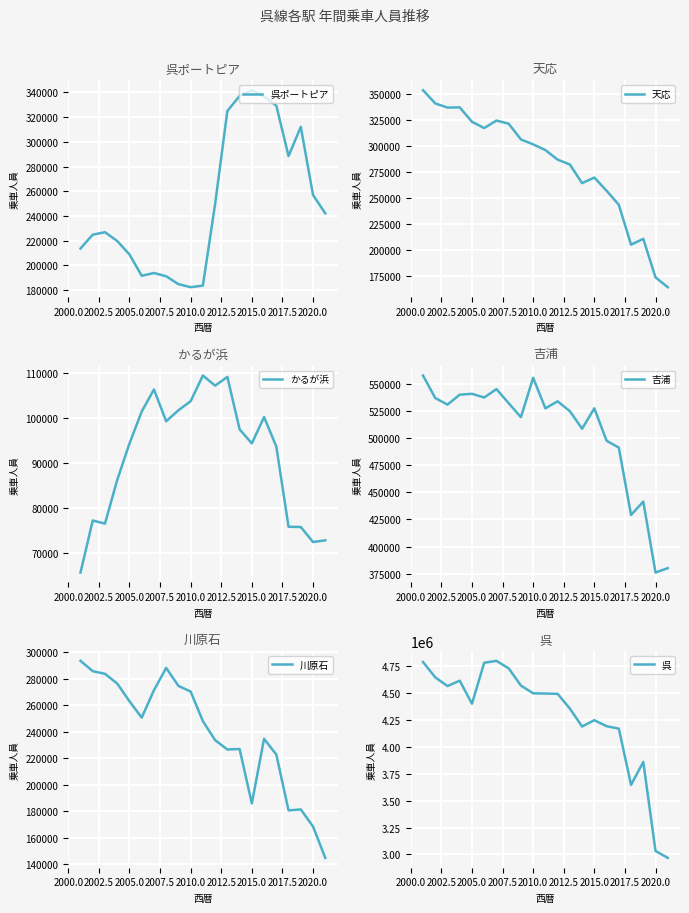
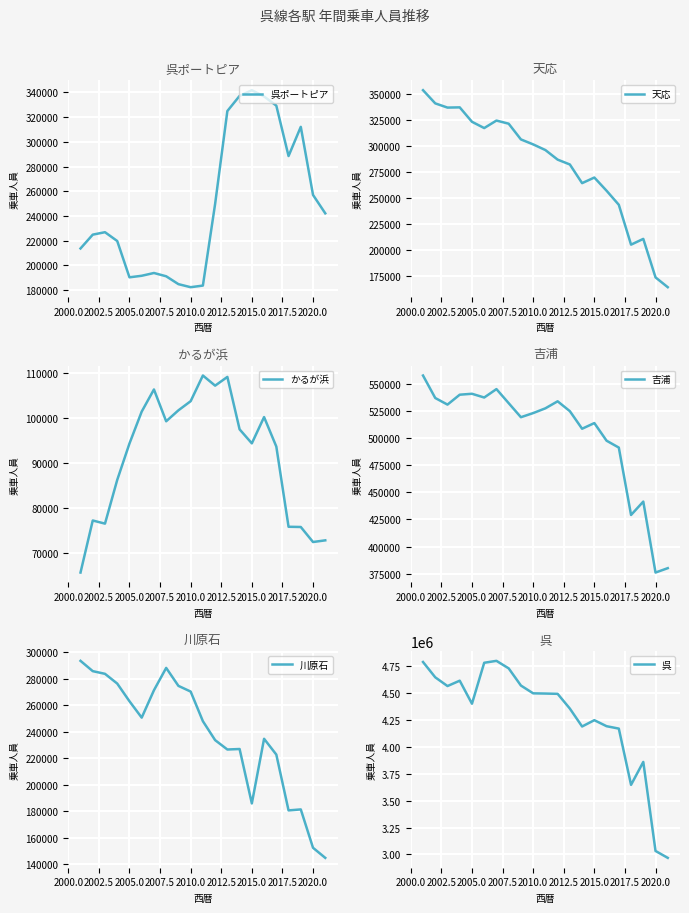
呉ポートピア, 2005.0: 209000 -> 190000
吉浦, 2010.0: 555000 -> 523000
吉浦, 2015.0: 527000 -> 514000
川原石, 2020.0: 168000 -> 152000
